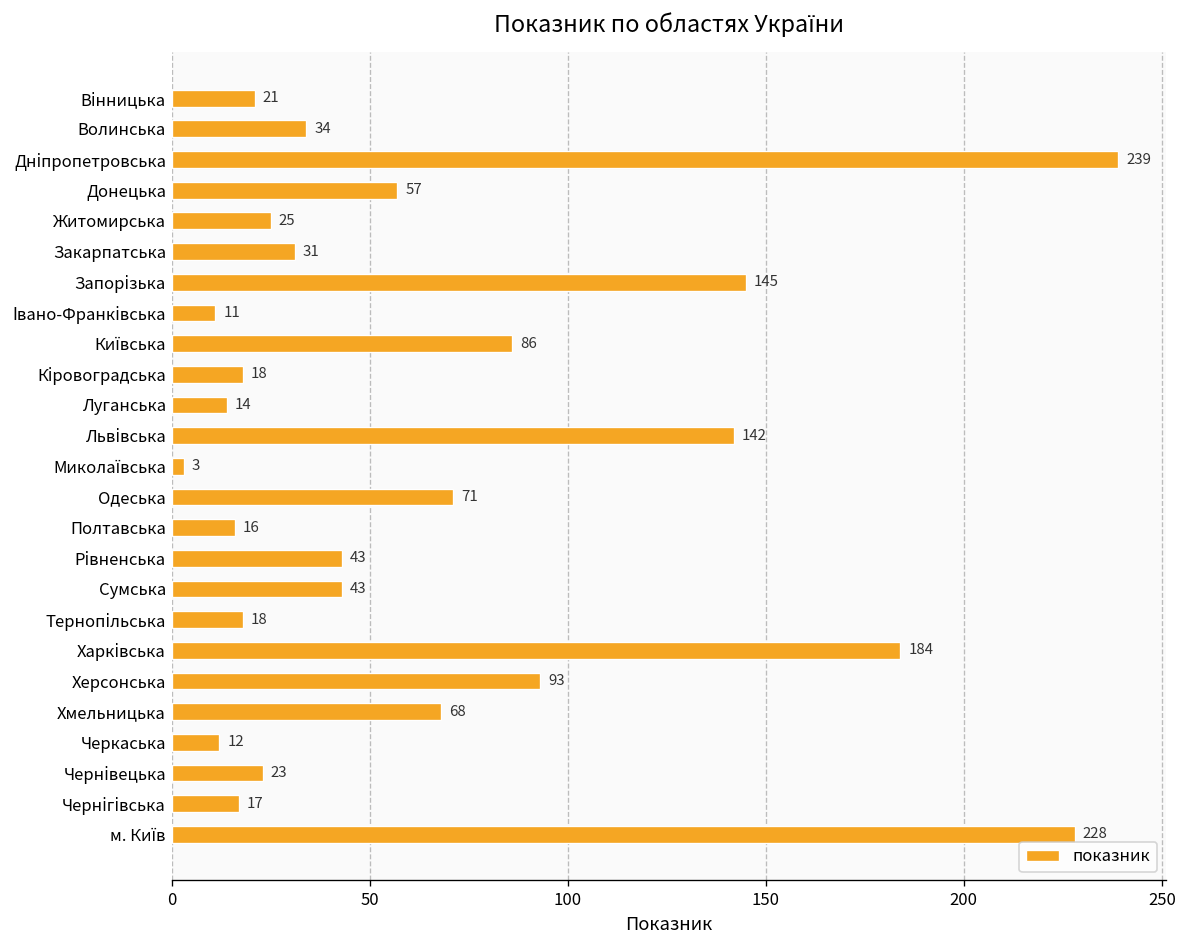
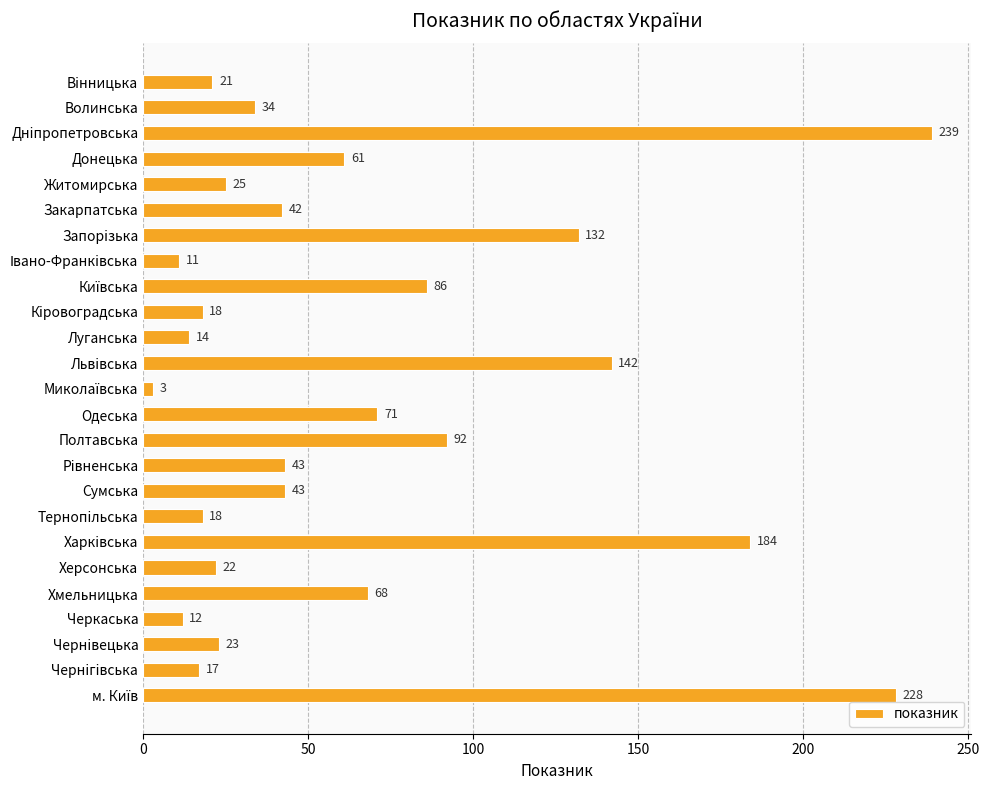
Донецька: 57 -> 61
Закарпатська: 31 -> 42
Запорізька: 145 -> 132
Полтавська: 16 -> 92
Херсонська: 93 -> 22
